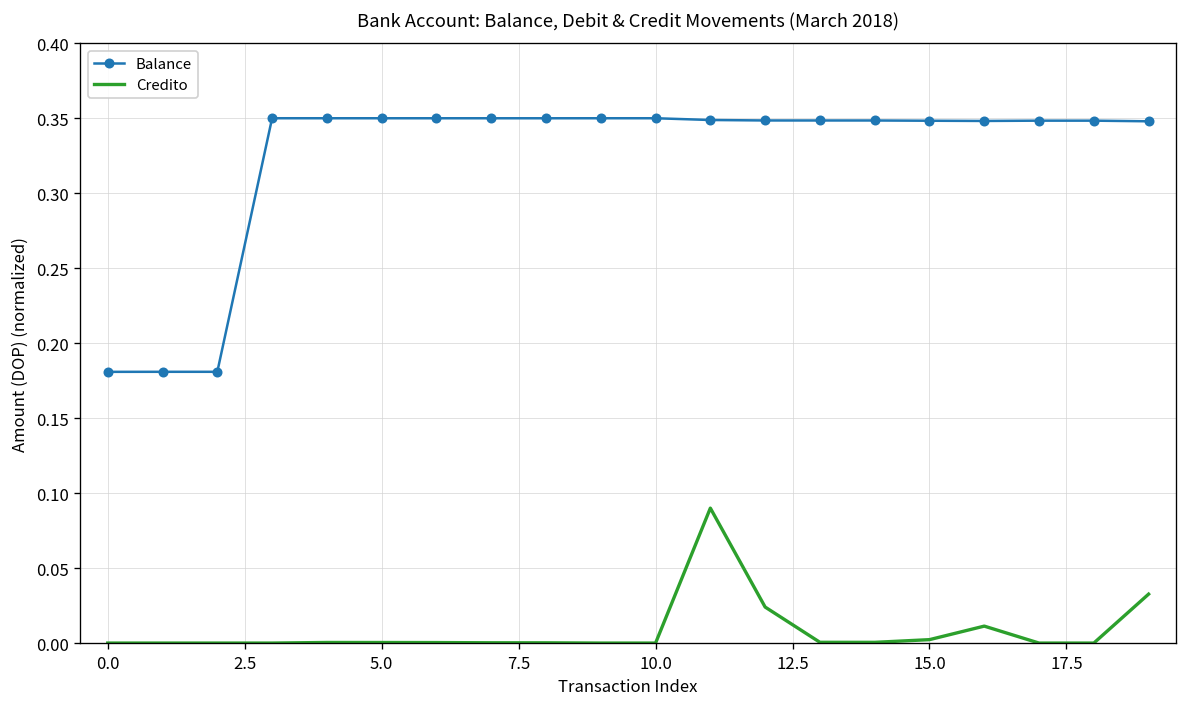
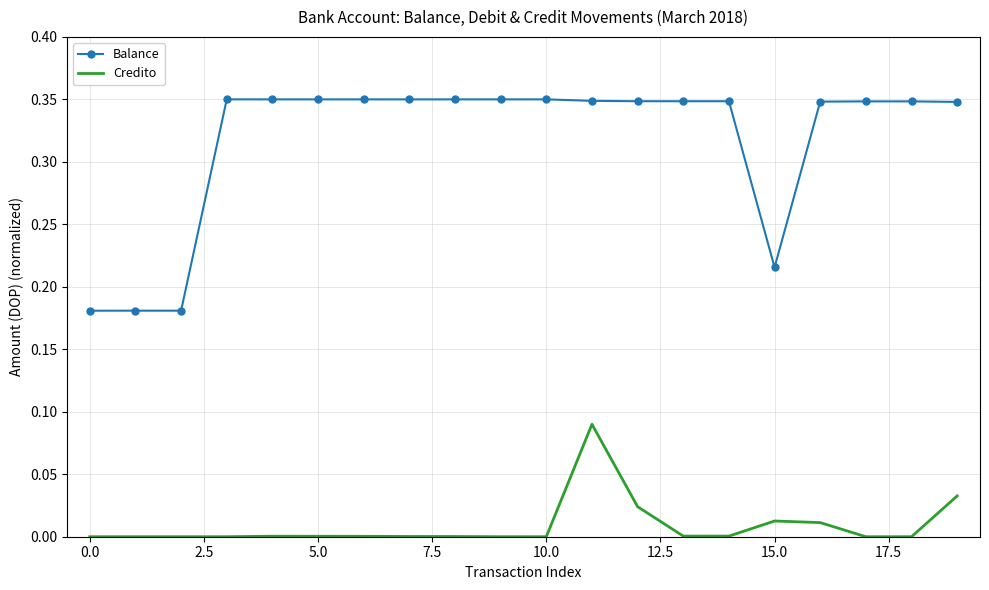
Balance, 15.0: 0.348 -> 0.216
Credito, 15.0: 0.002 -> 0.013
